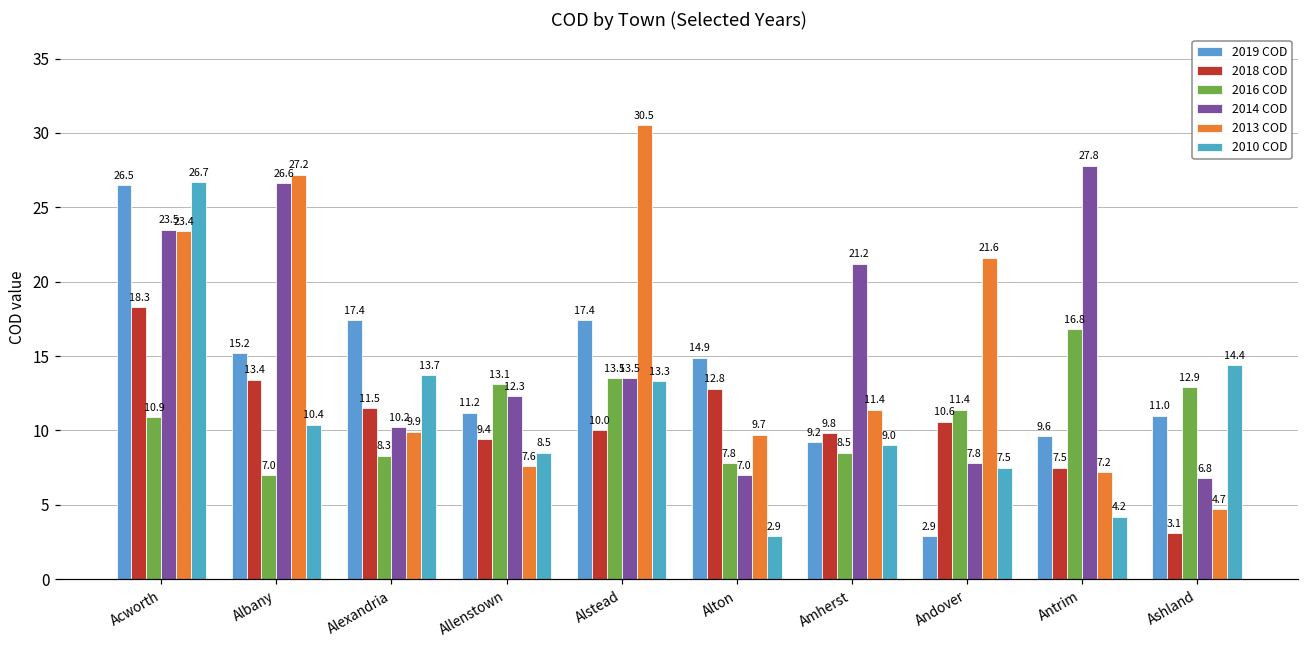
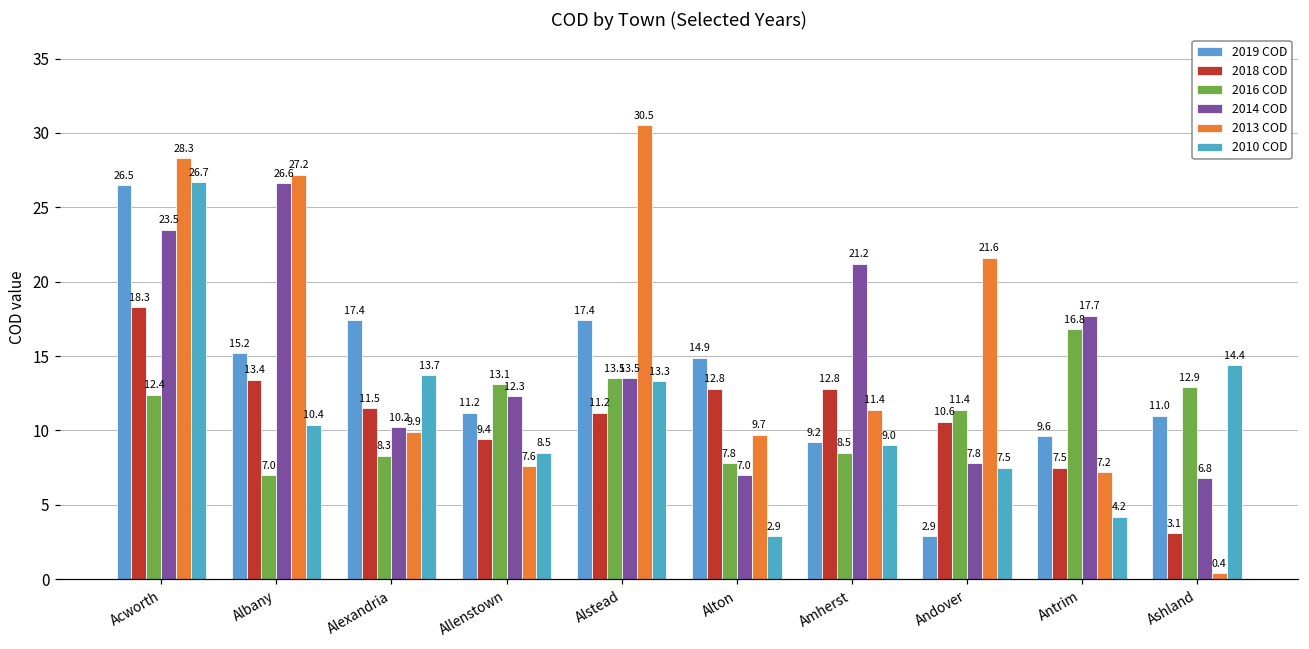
2016 COD, Acworth: 10.9 -> 12.4
2013 COD, Acworth: 23.4 -> 28.3
2018 COD, Alstead: 10.0 -> 11.2
2018 COD, Amherst: 9.8 -> 12.8
2014 COD, Antrim: 27.8 -> 17.7
2013 COD, Ashland: 4.7 -> 0.4
